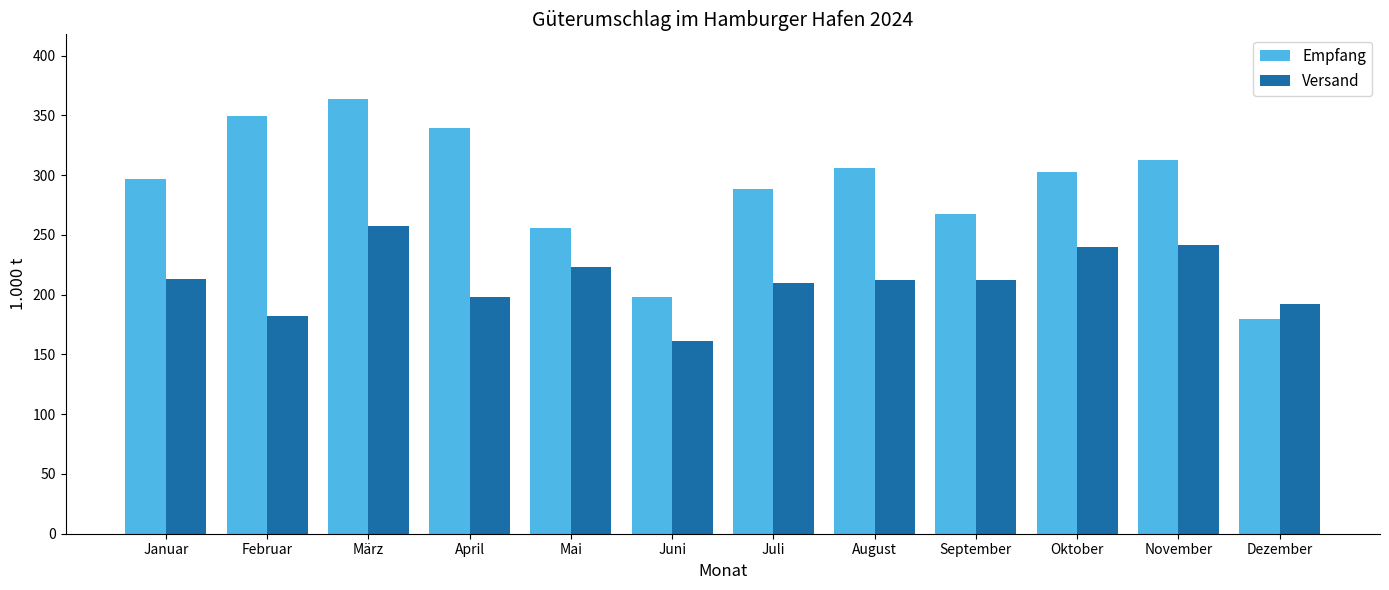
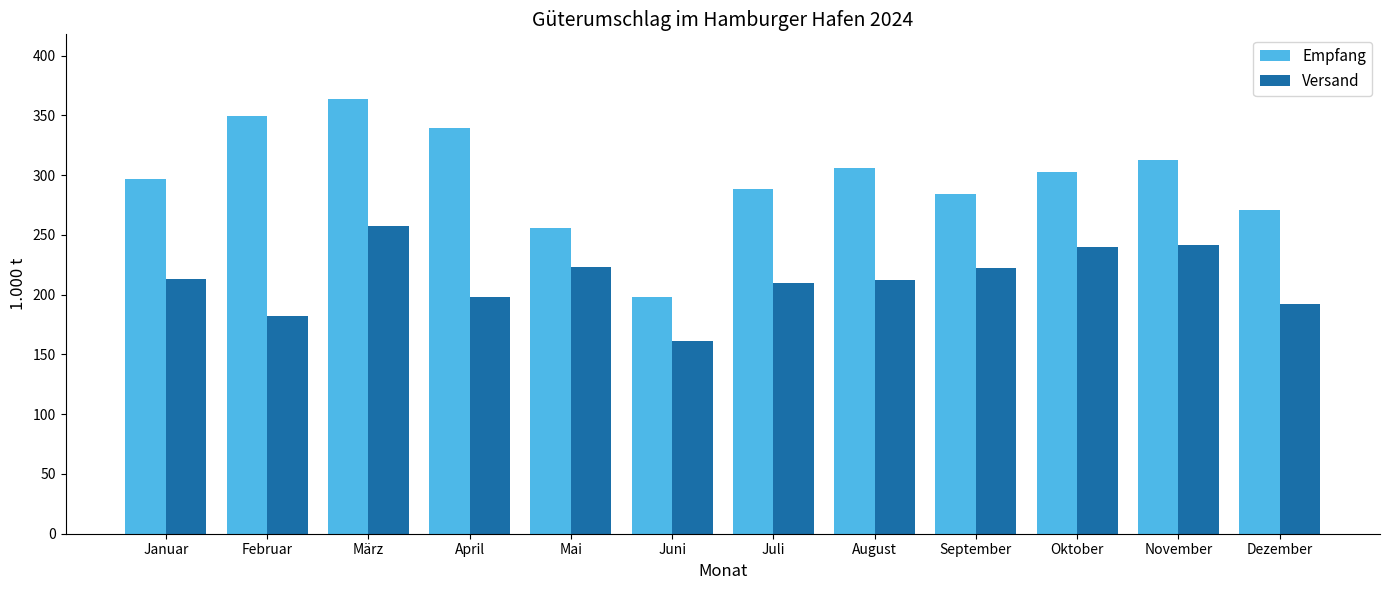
Empfang, September: 268 -> 284
Versand, September: 212 -> 223
Empfang, Dezember: 180 -> 271
